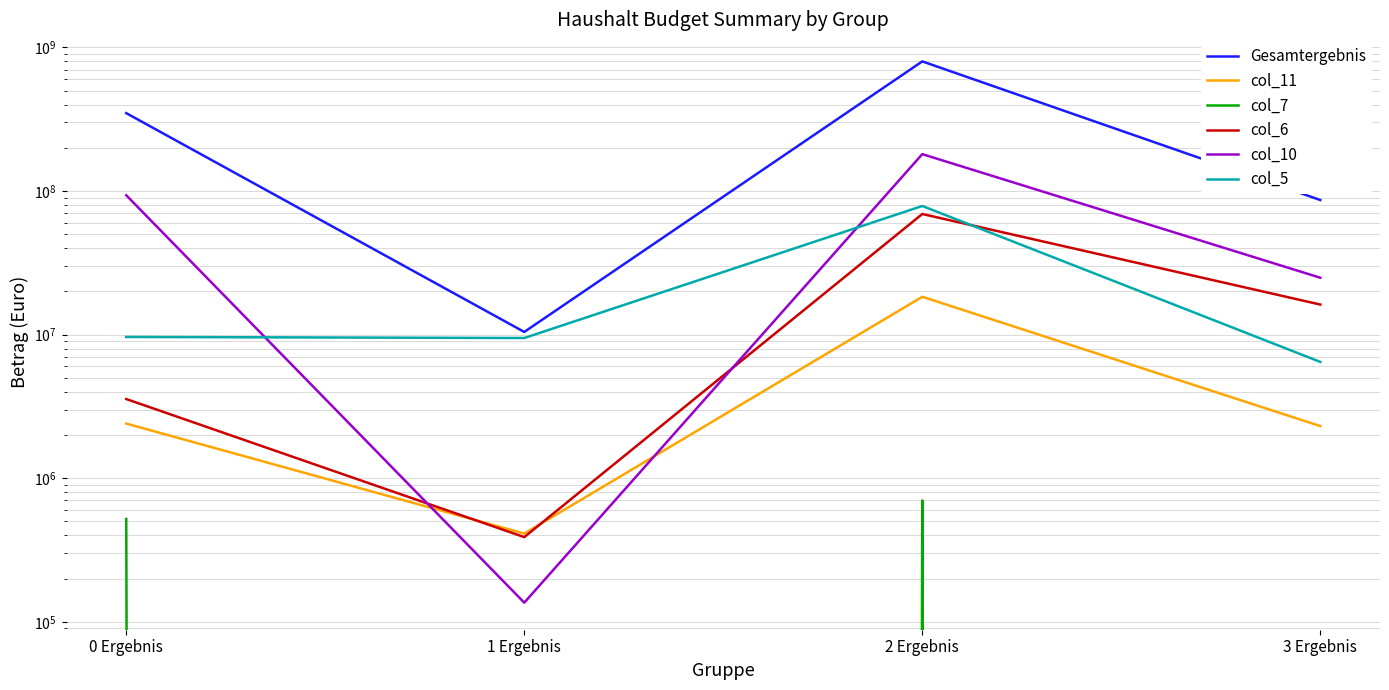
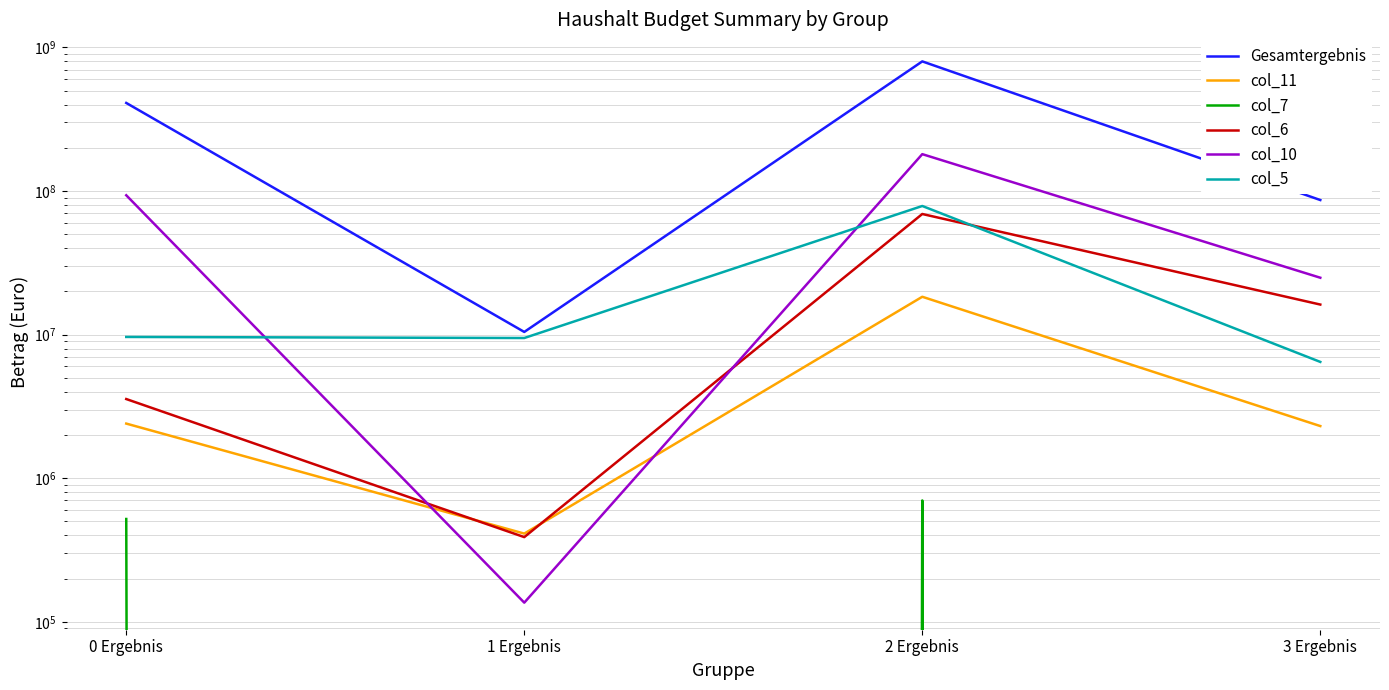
Gesamtergebnis, 0 Ergebnis: 350000000 -> 410000000
